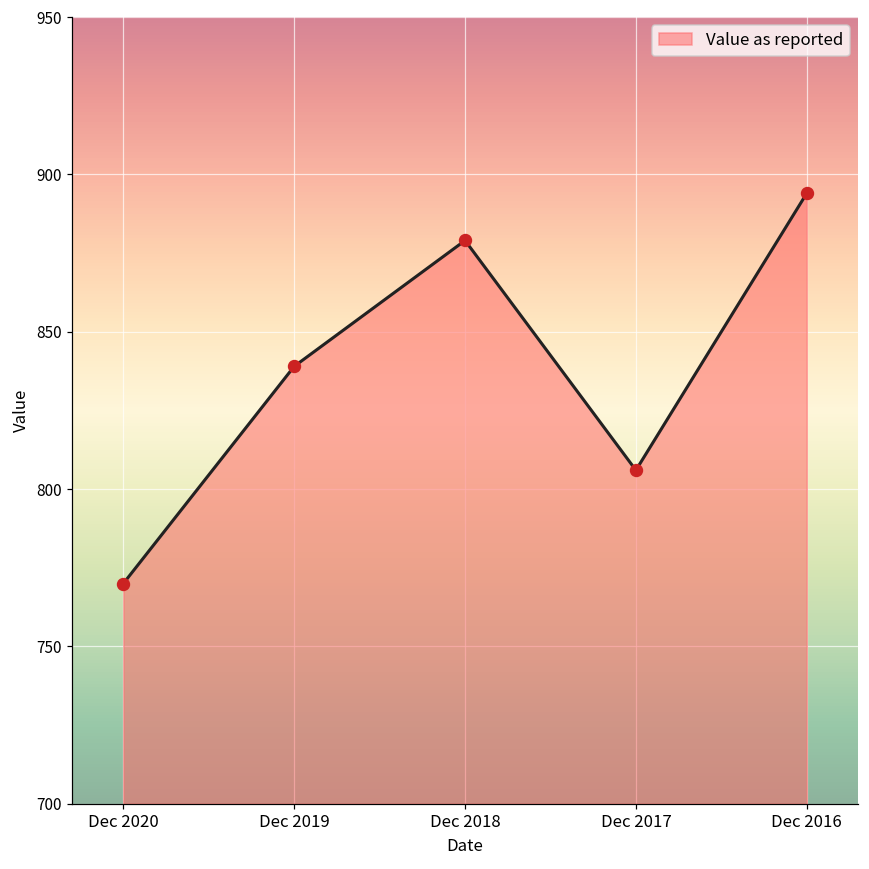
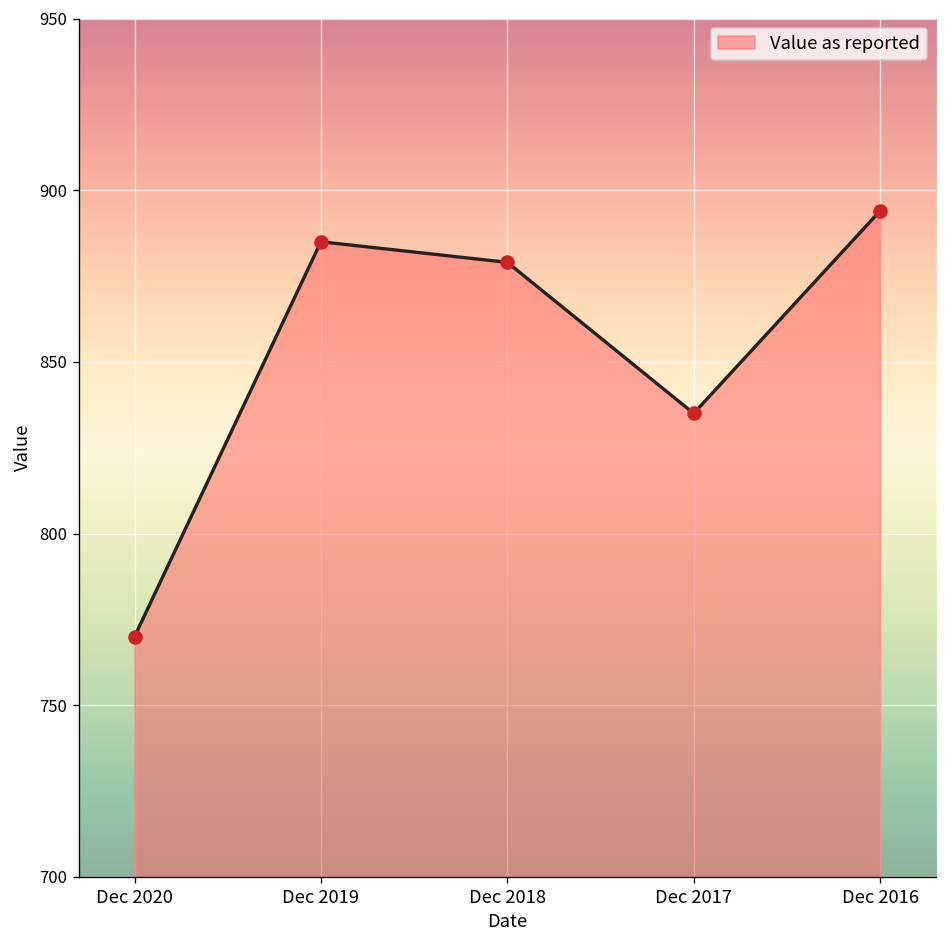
Dec 2019: 839 -> 885
Dec 2017: 806 -> 835
